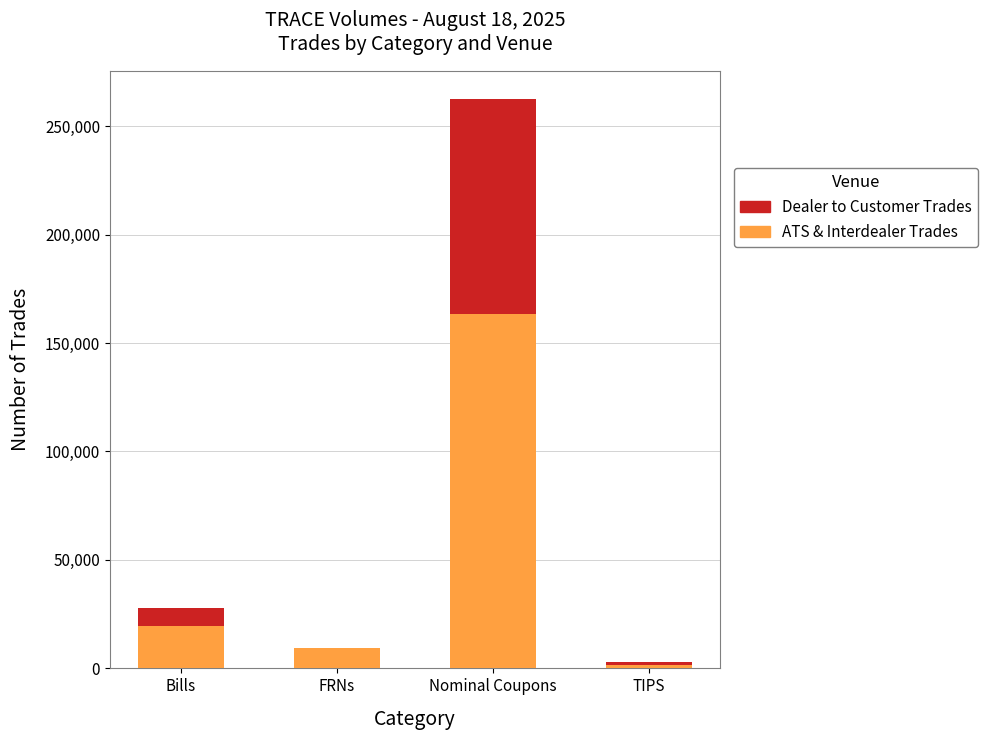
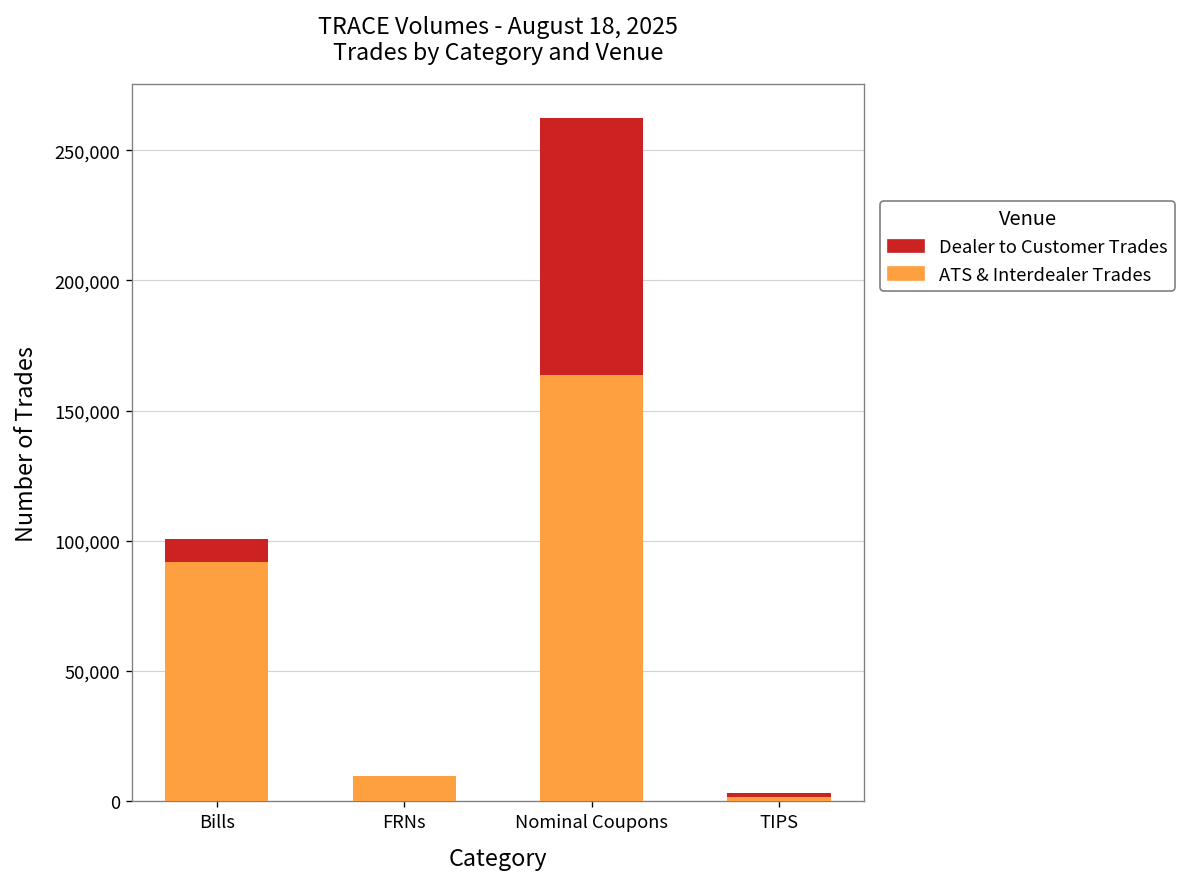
ATS & Interdealer Trades, Bills: 19,000 -> 92,000
